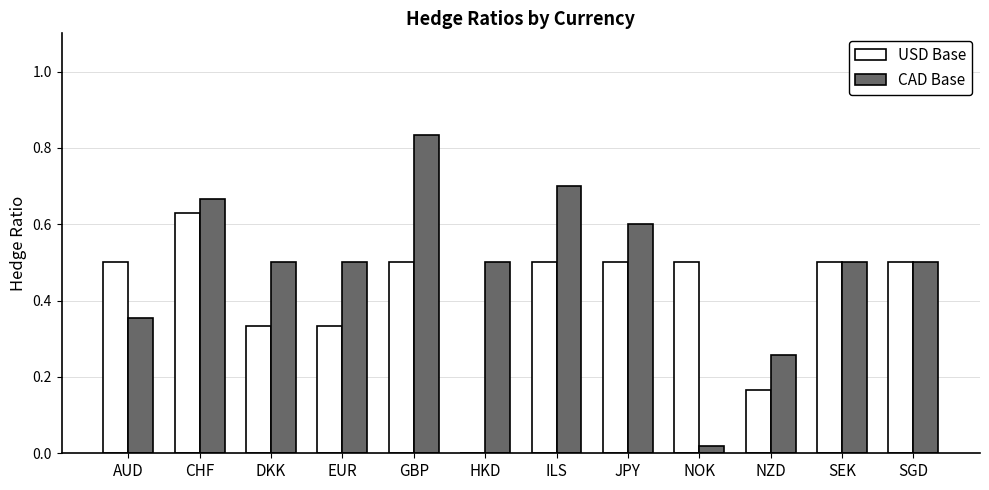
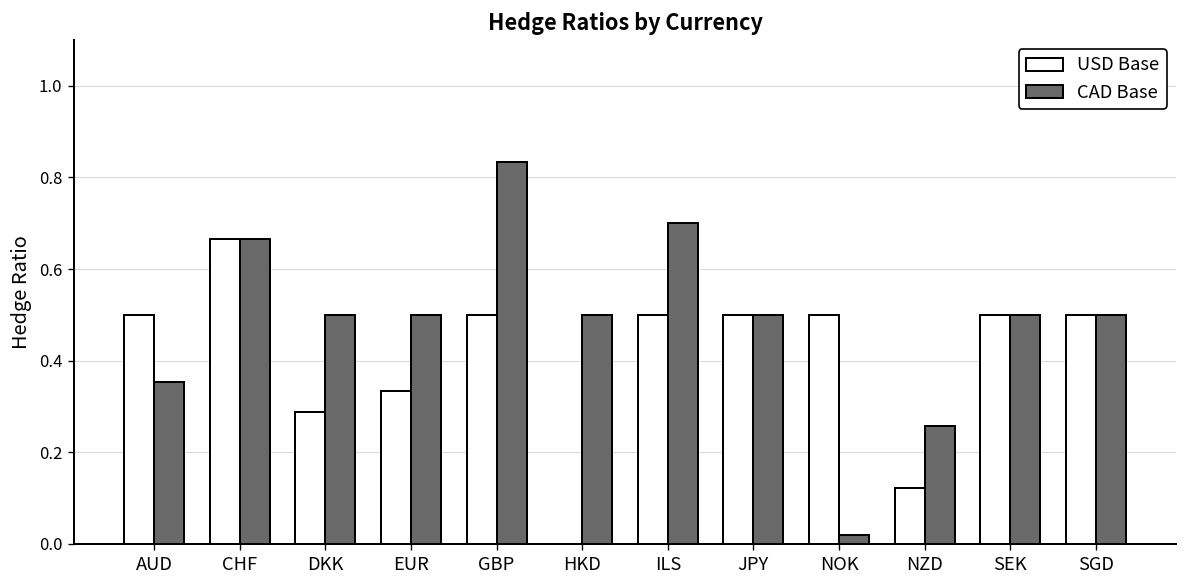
USD Base, CHF: 0.63 -> 0.67
USD Base, DKK: 0.33 -> 0.29
CAD Base, JPY: 0.6 -> 0.5
USD Base, NZD: 0.17 -> 0.12
